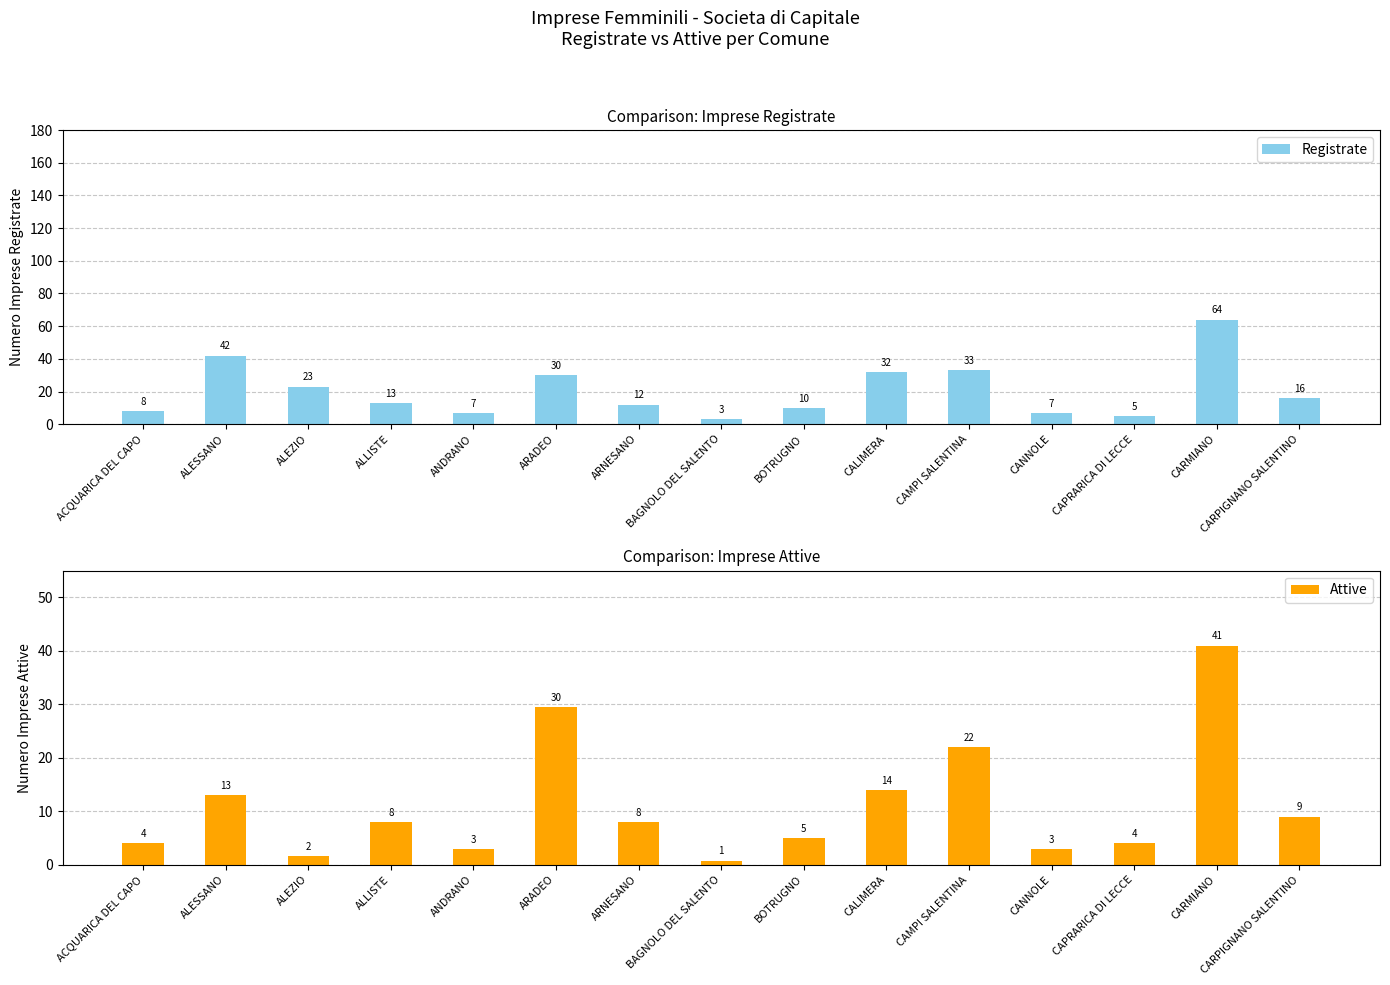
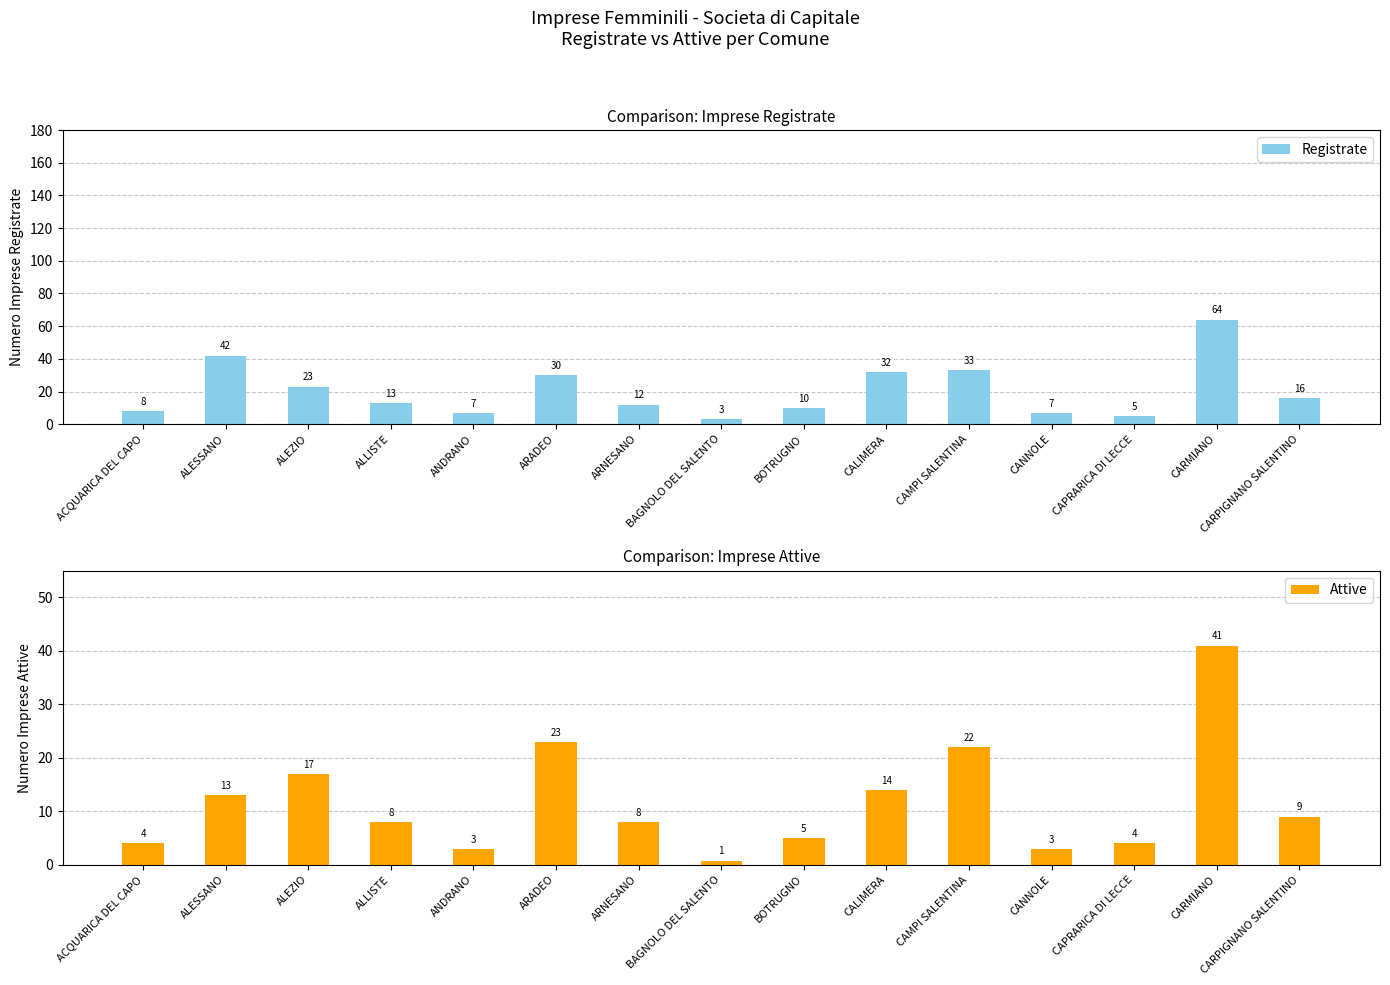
Comparison: Imprese Attive, ALEZIO: 2 -> 17
Comparison: Imprese Attive, ARADEO: 30 -> 23
